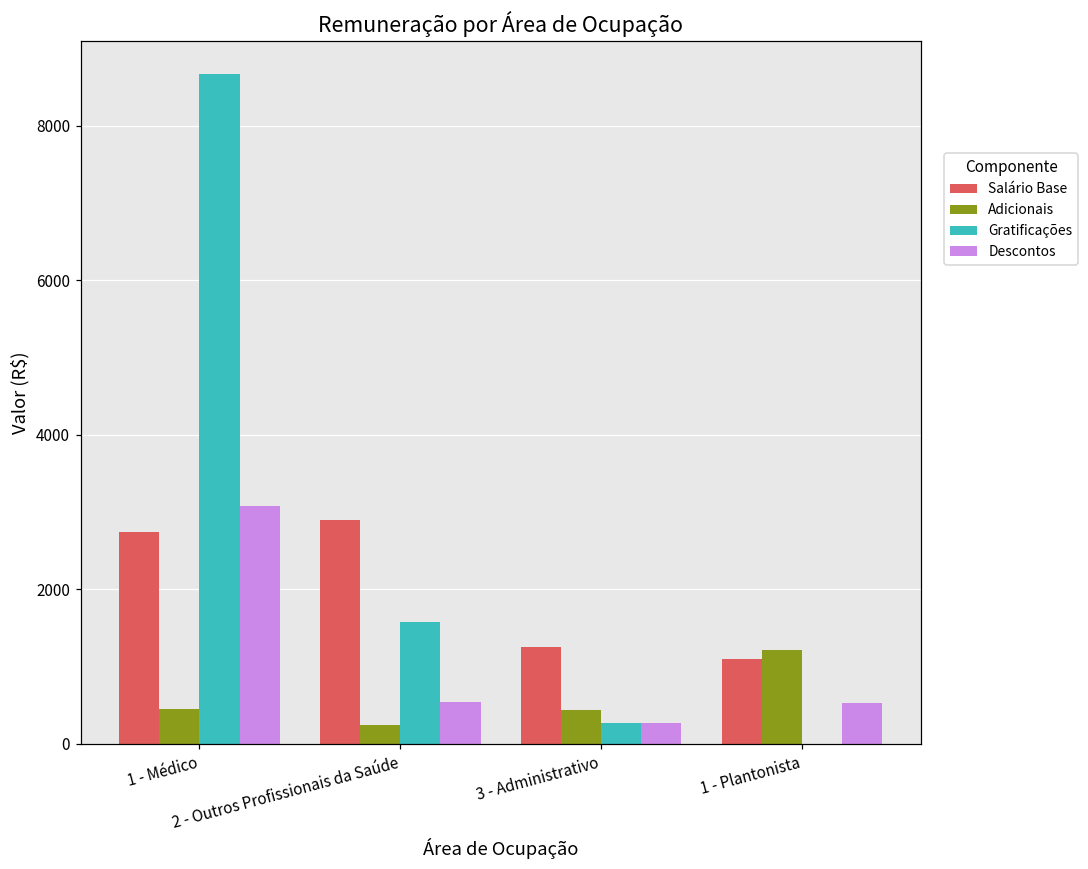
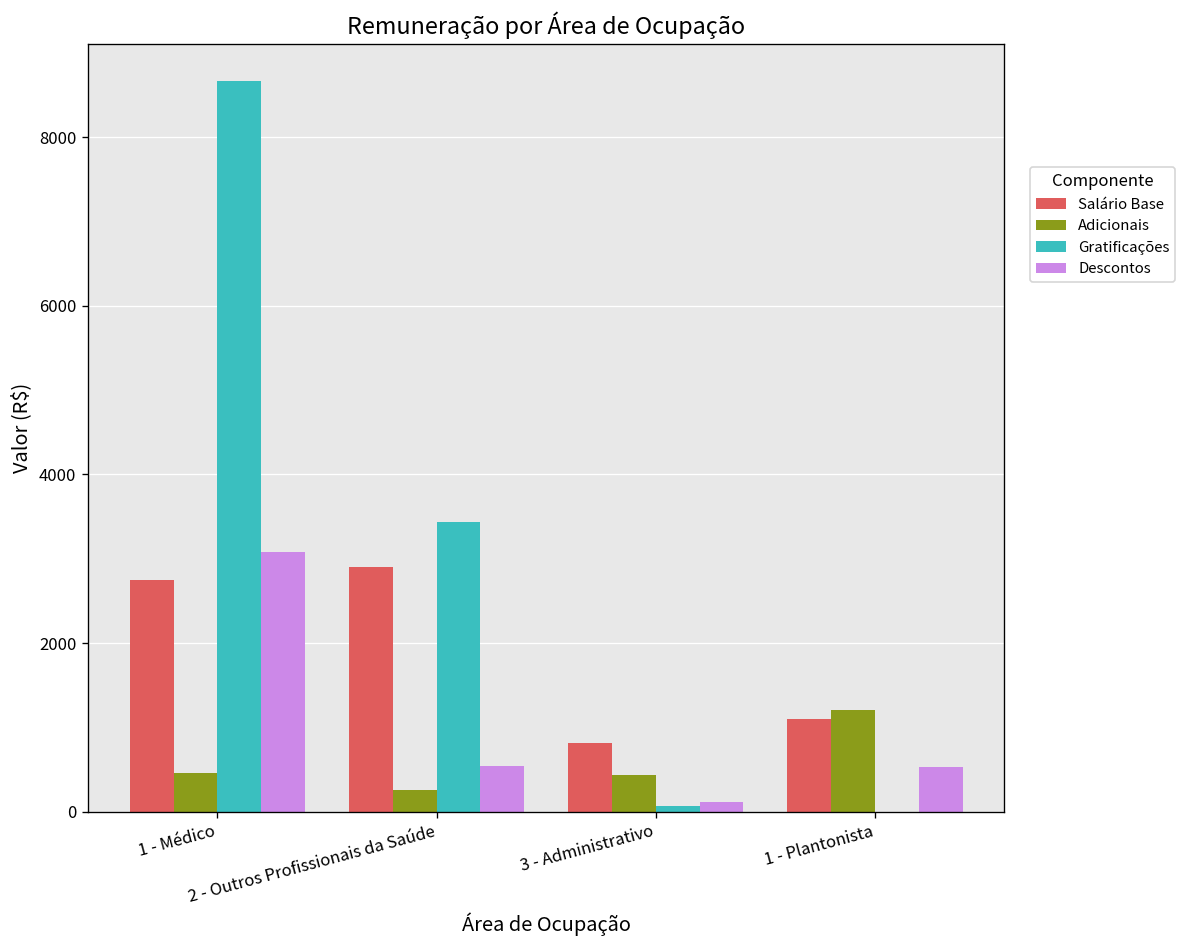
Gratificações, 2 - Outros Profissionais da Saúde: 1600 -> 3400
Salário Base, 3 - Administrativo: 1300 -> 800
Gratificações, 3 - Administrativo: 300 -> 100
Descontos, 3 - Administrativo: 300 -> 100
